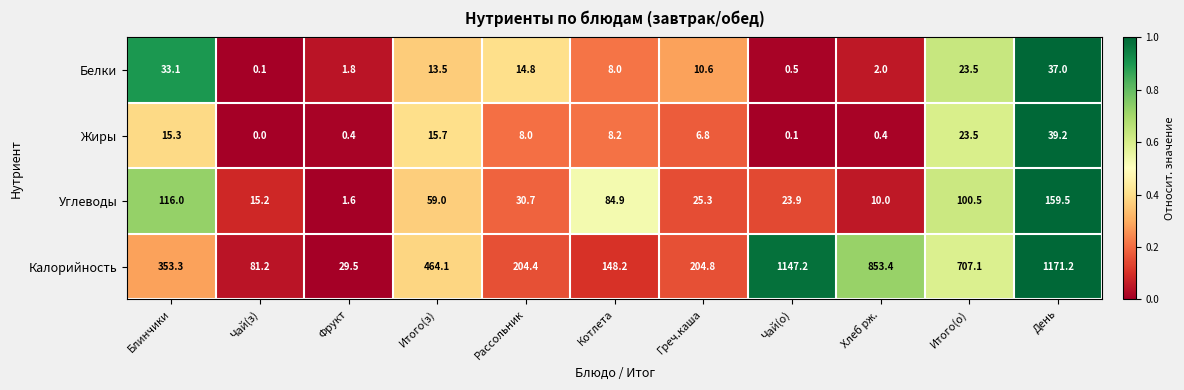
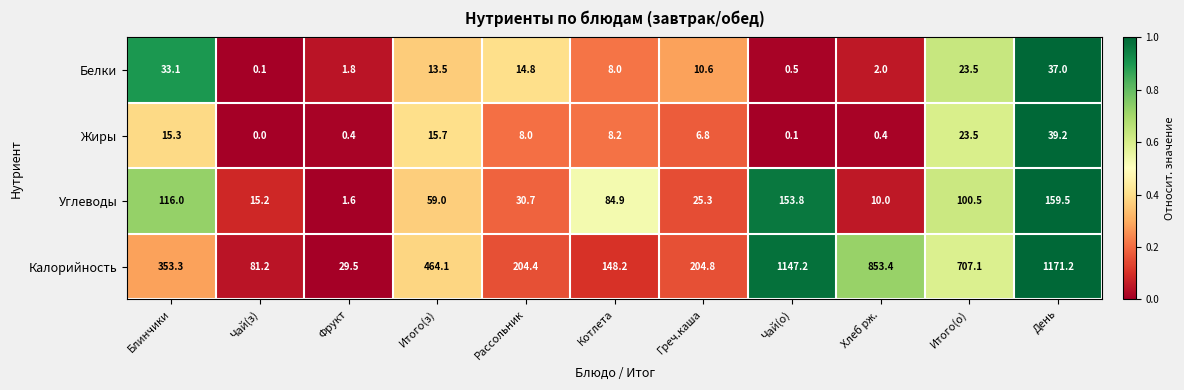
Углеводы, Чай(о): 23.9 -> 153.8
